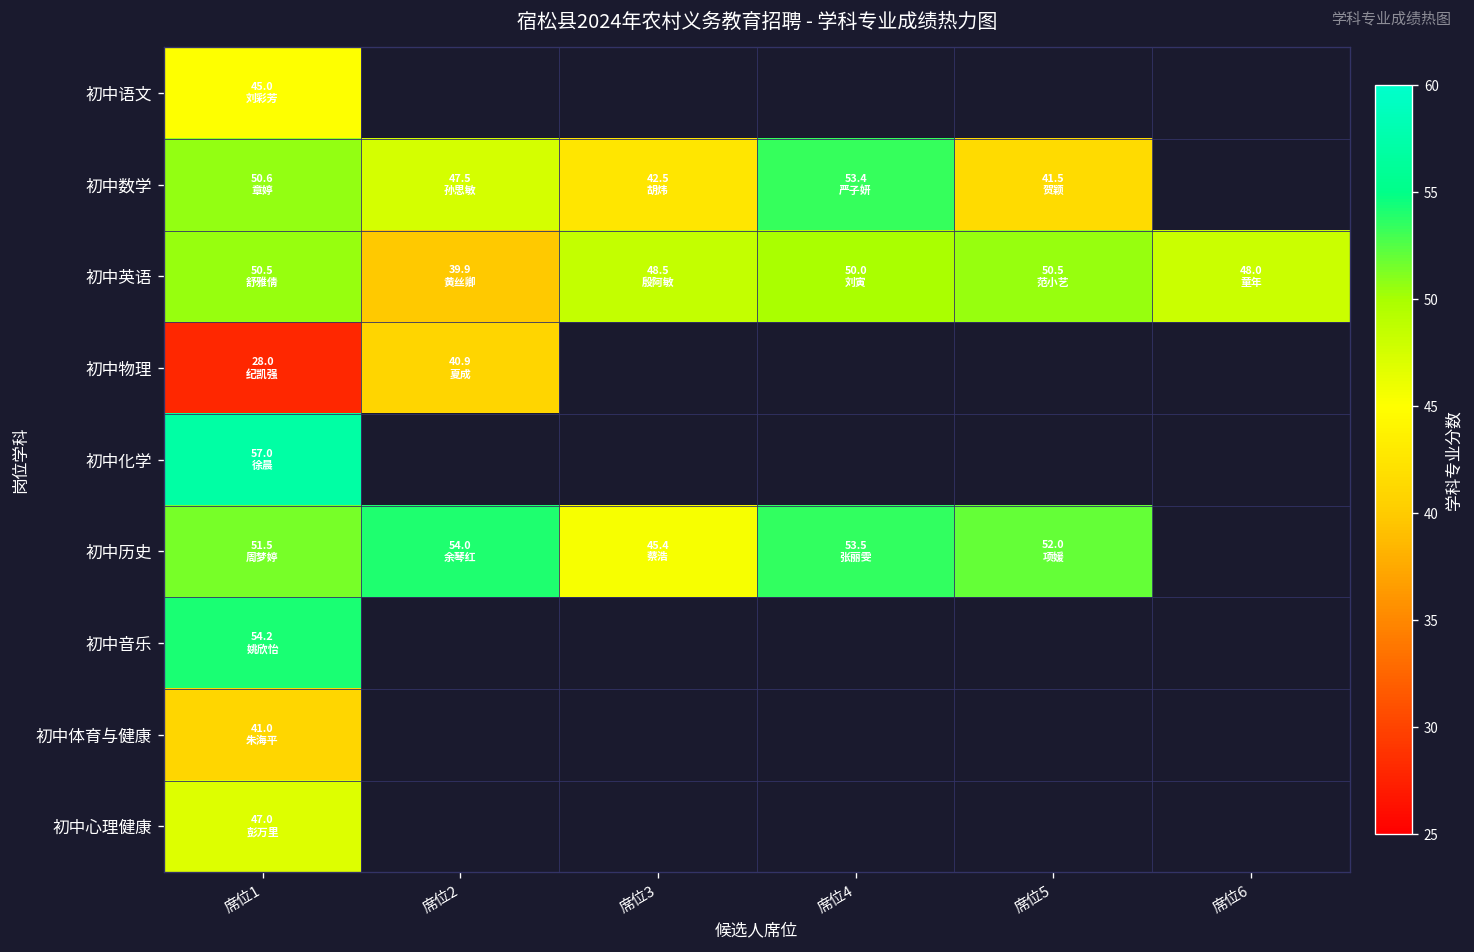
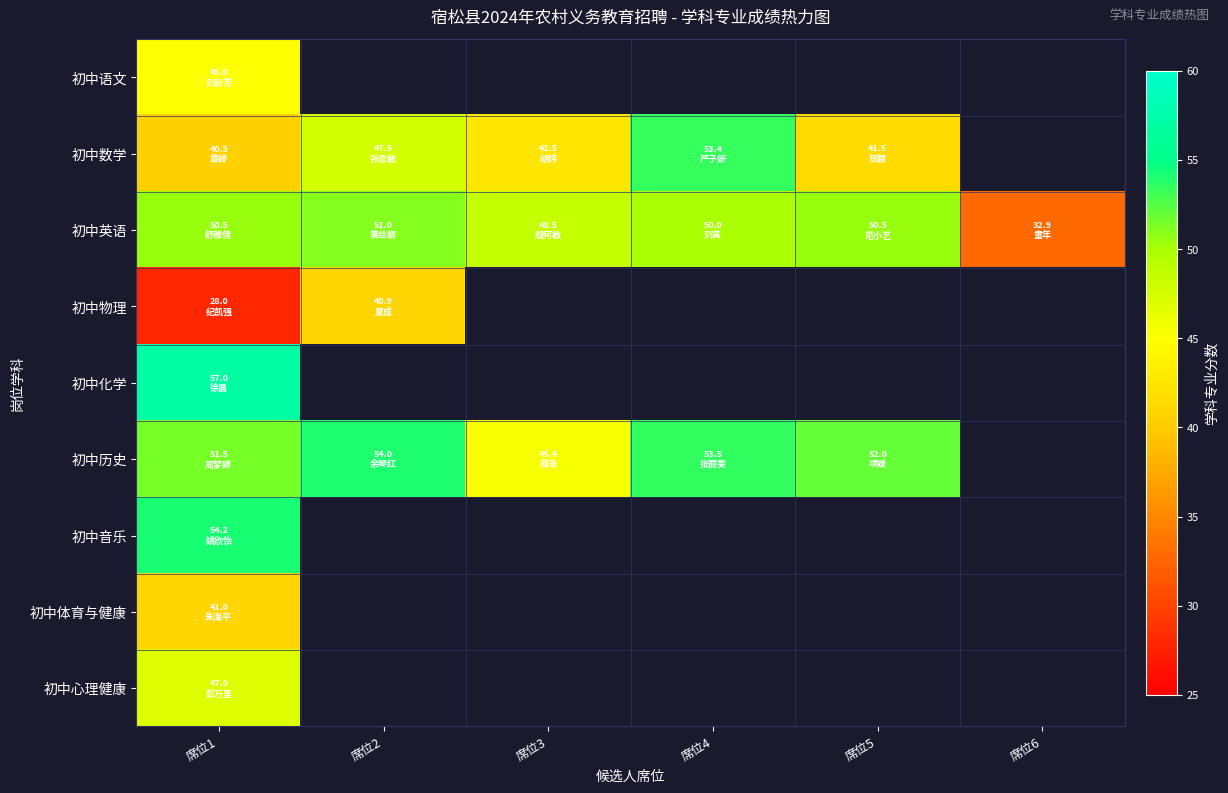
初中数学, 席位1: 50.6 -> 40.5
初中英语, 席位2: 39.9 -> 51.0
初中英语, 席位6: 48.0 -> 32.9
